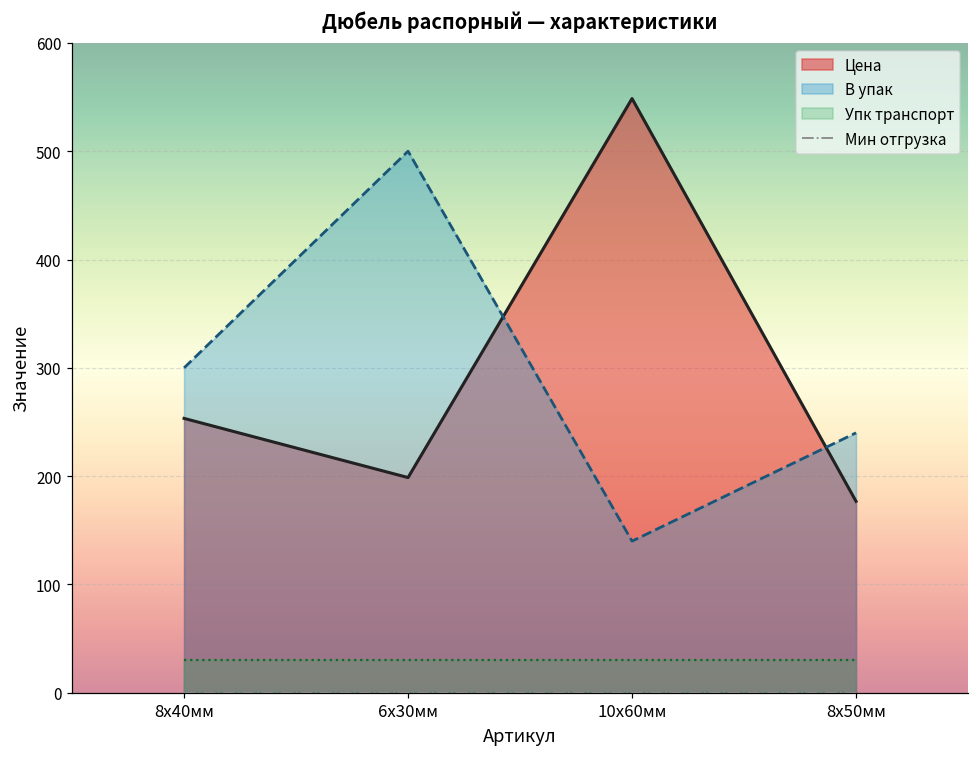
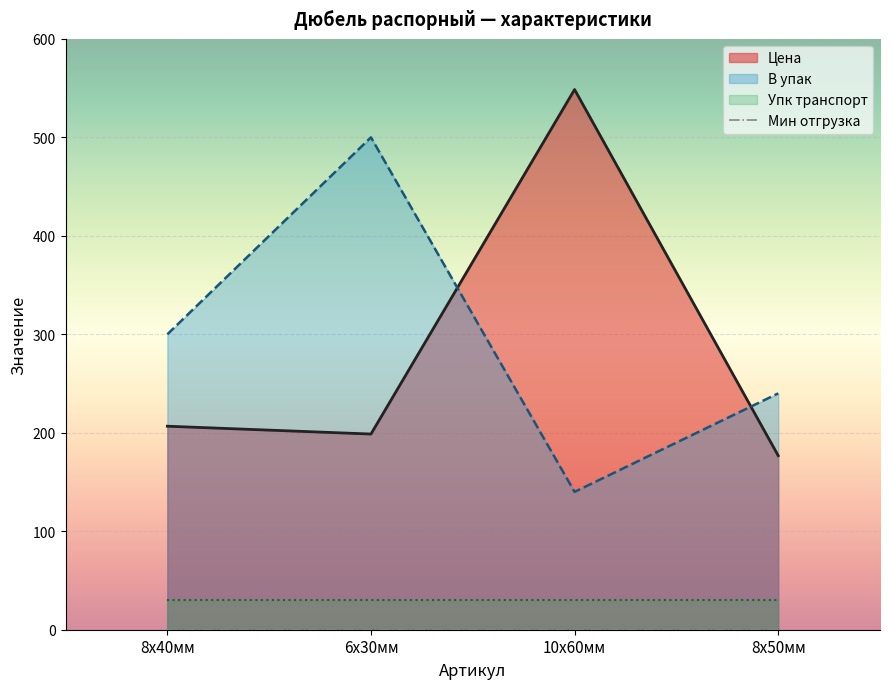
Цена, 8х40мм: 250 -> 210
